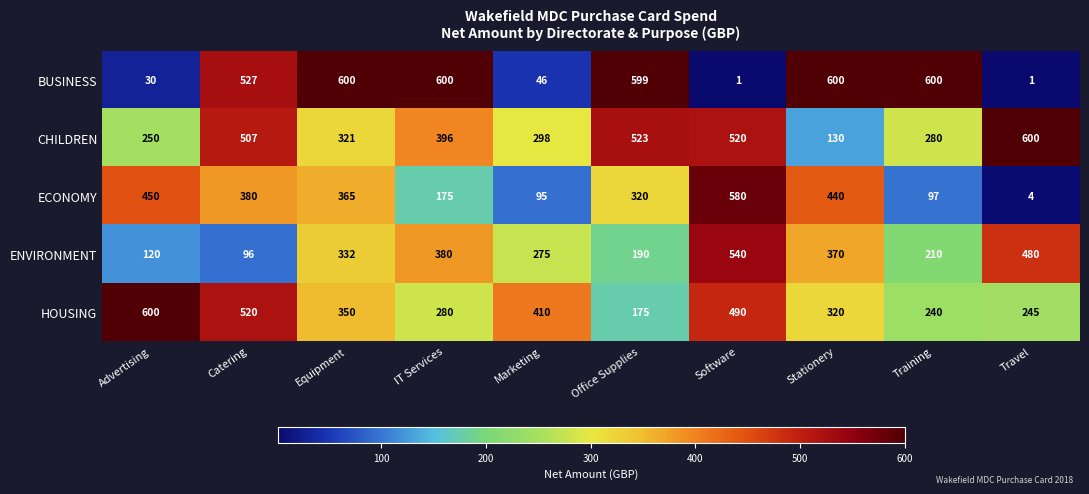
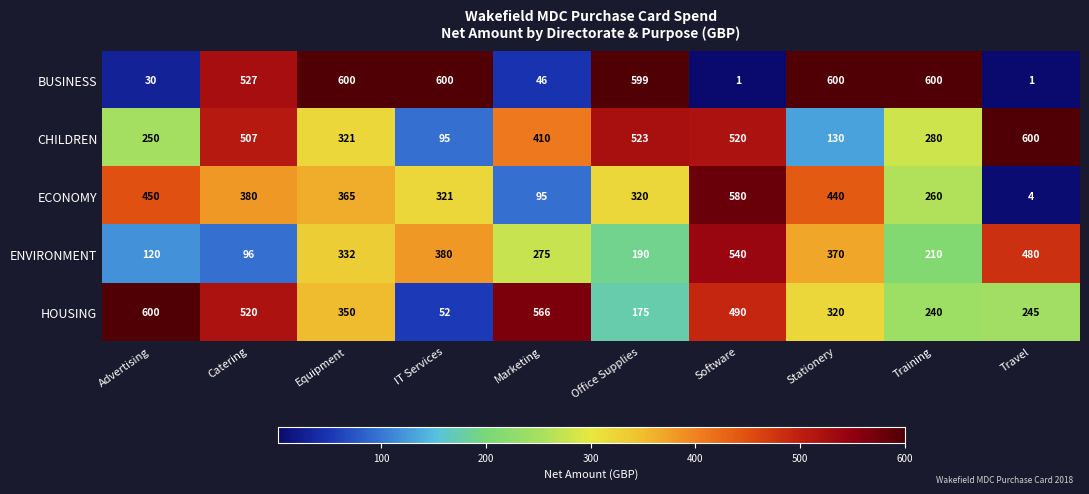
CHILDREN, IT Services: 396 -> 95
CHILDREN, Marketing: 298 -> 410
ECONOMY, IT Services: 175 -> 321
ECONOMY, Training: 97 -> 260
HOUSING, IT Services: 280 -> 52
HOUSING, Marketing: 410 -> 566
